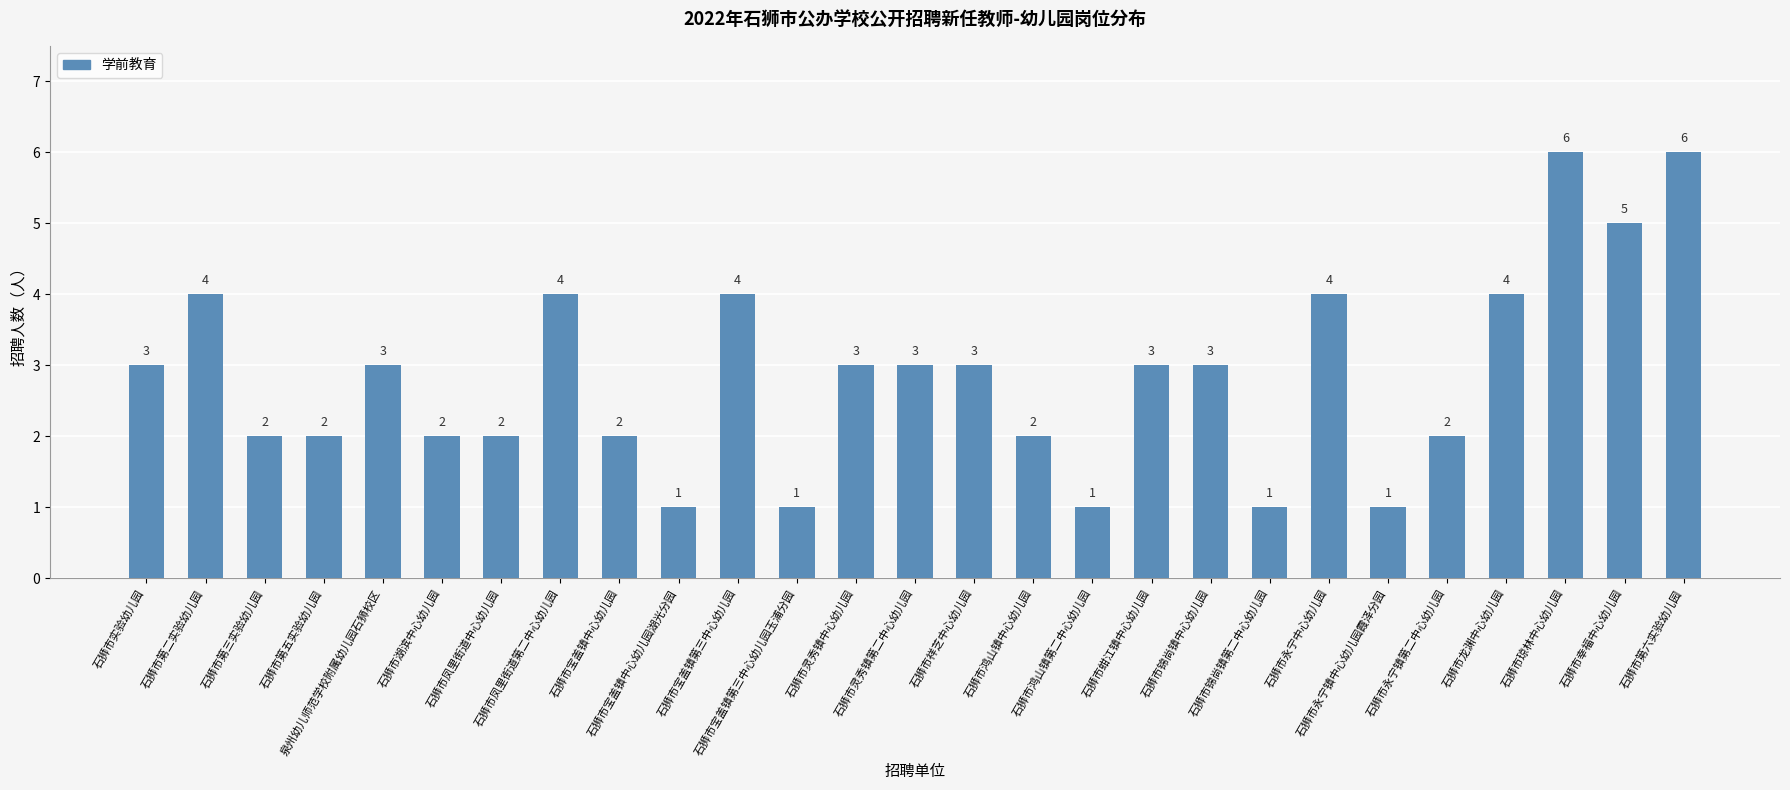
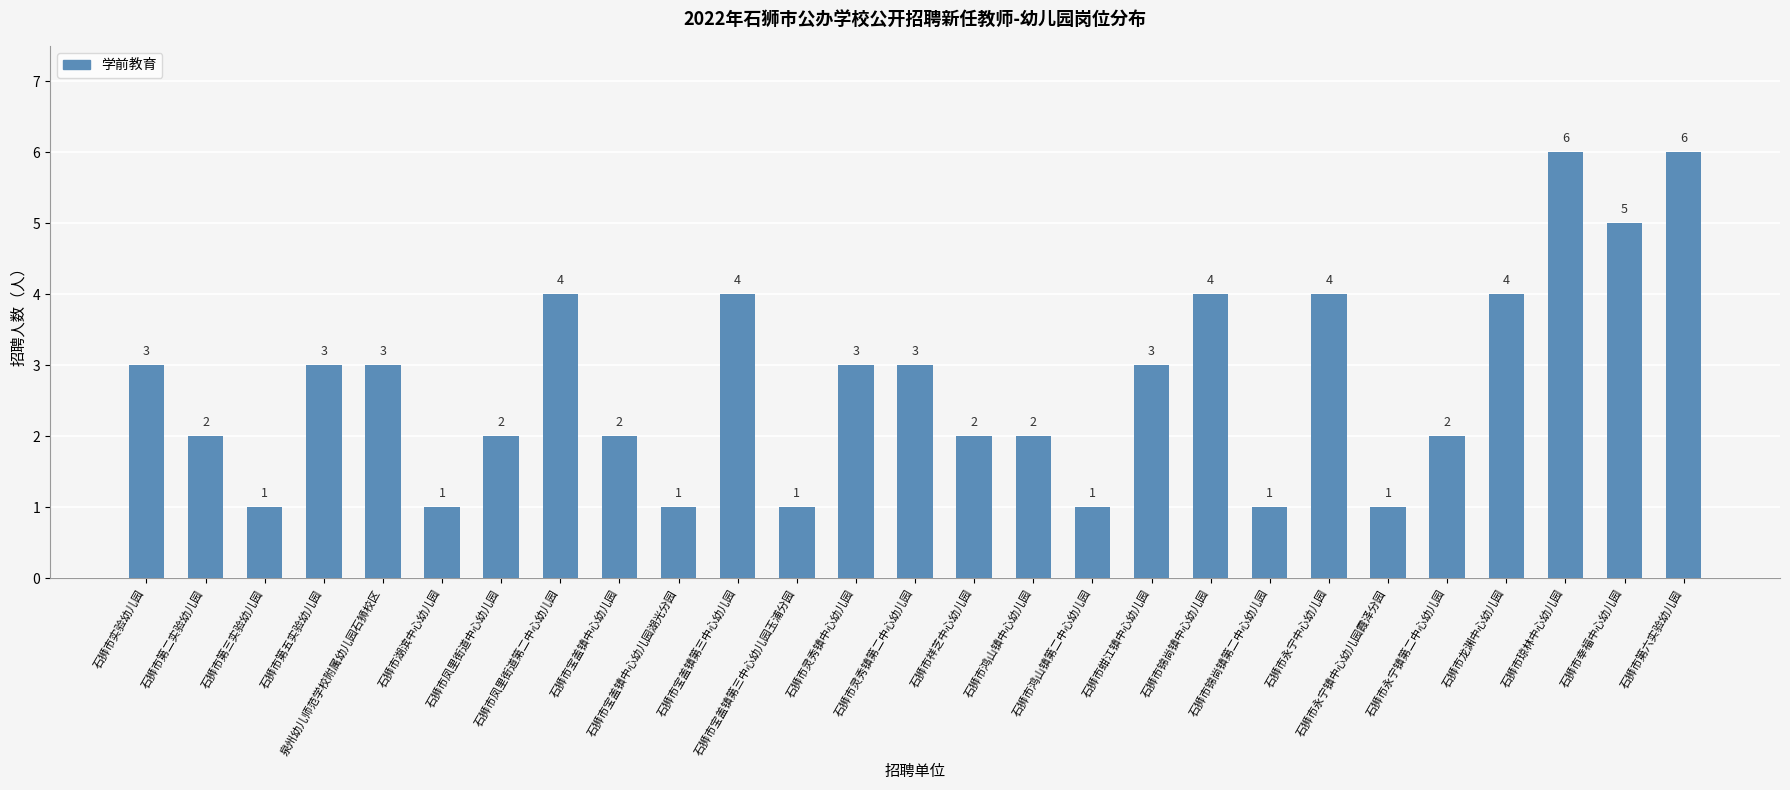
石狮市第二实验幼儿园: 4 -> 2
石狮市第三实验幼儿园: 2 -> 1
石狮市第五实验幼儿园: 2 -> 3
石狮市湖滨中心幼儿园: 2 -> 1
石狮市祥芝中心幼儿园: 3 -> 2
石狮市锦尚镇中心幼儿园: 3 -> 4
